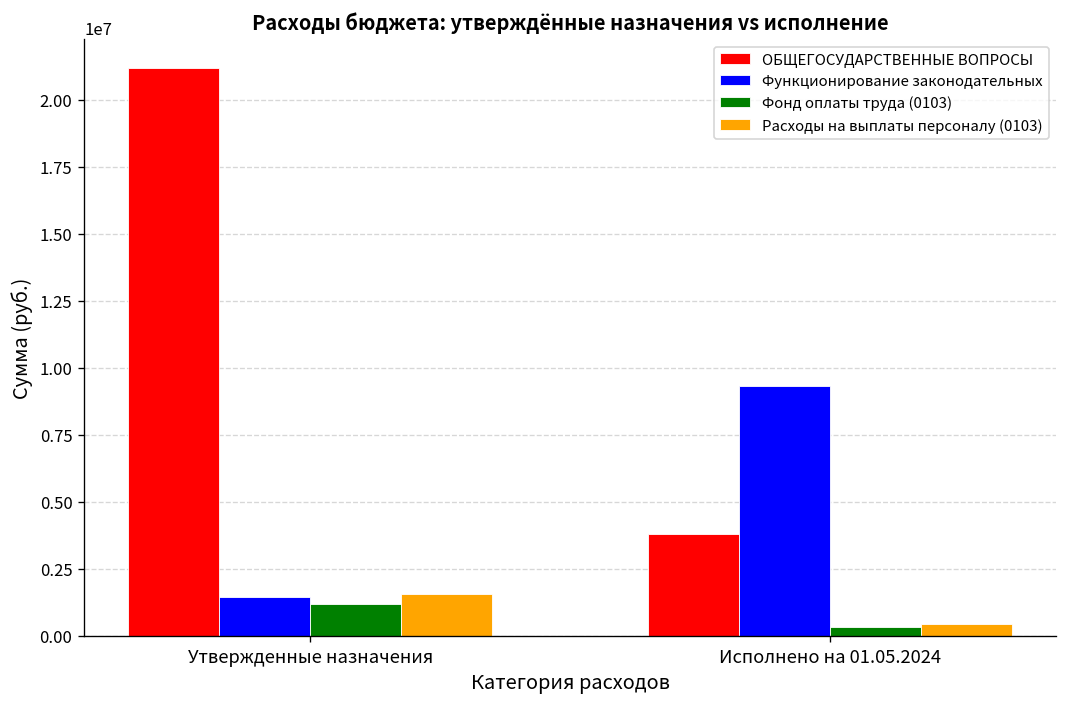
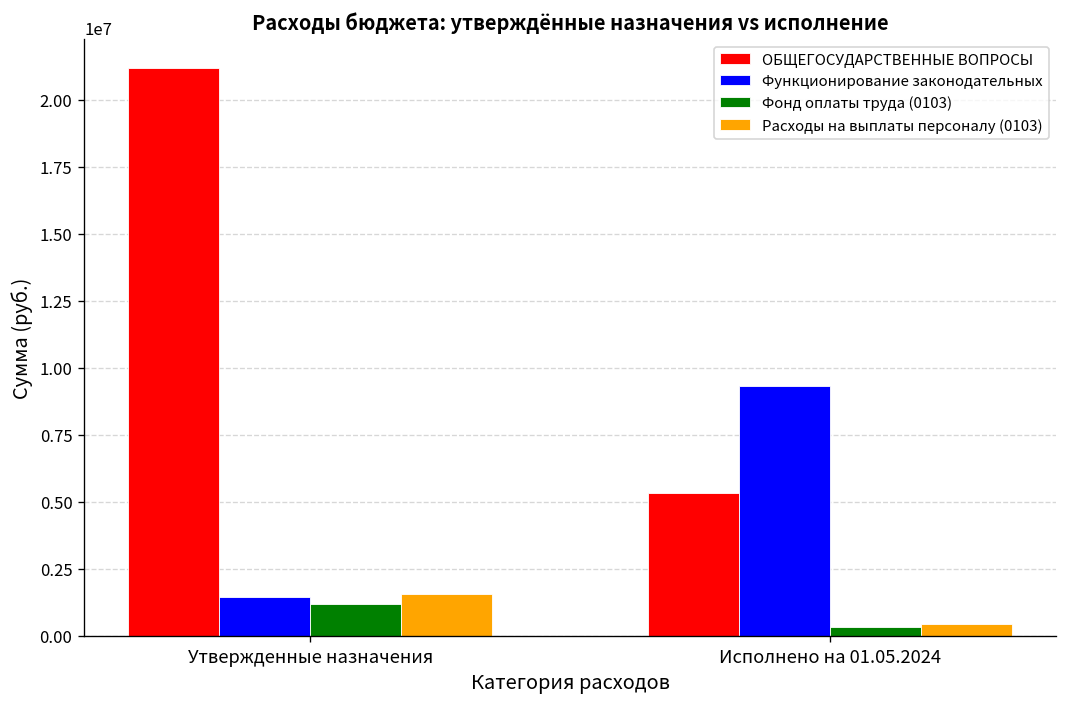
ОБЩЕГОСУДАРСТВЕННЫЕ ВОПРОСЫ, Исполнено на 01.05.2024: 3800000 -> 5300000
